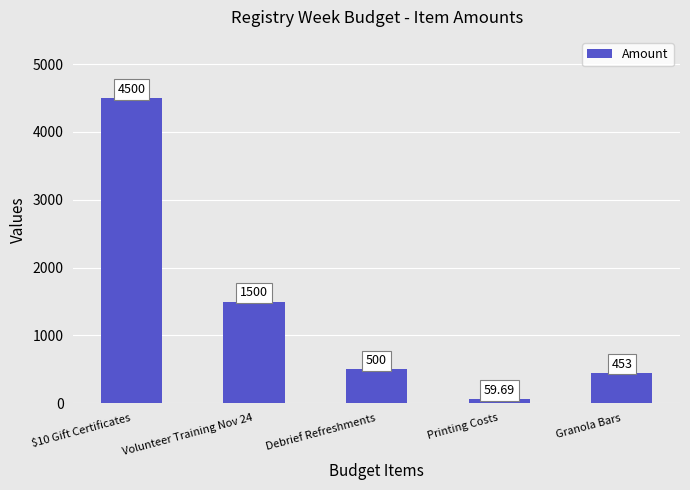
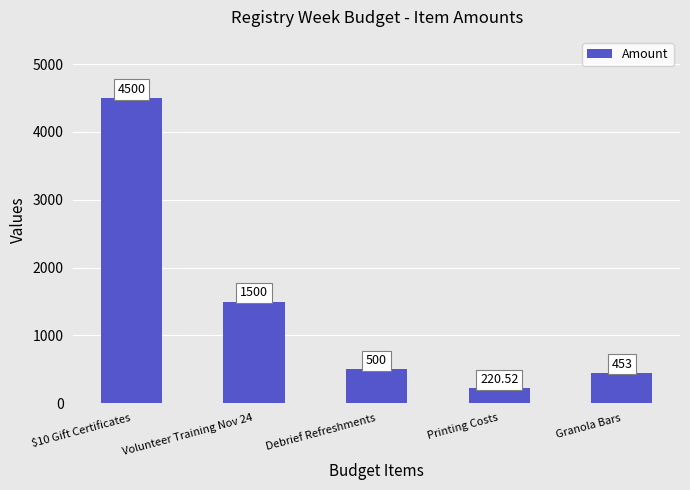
Printing Costs: 59.69 -> 220.52
